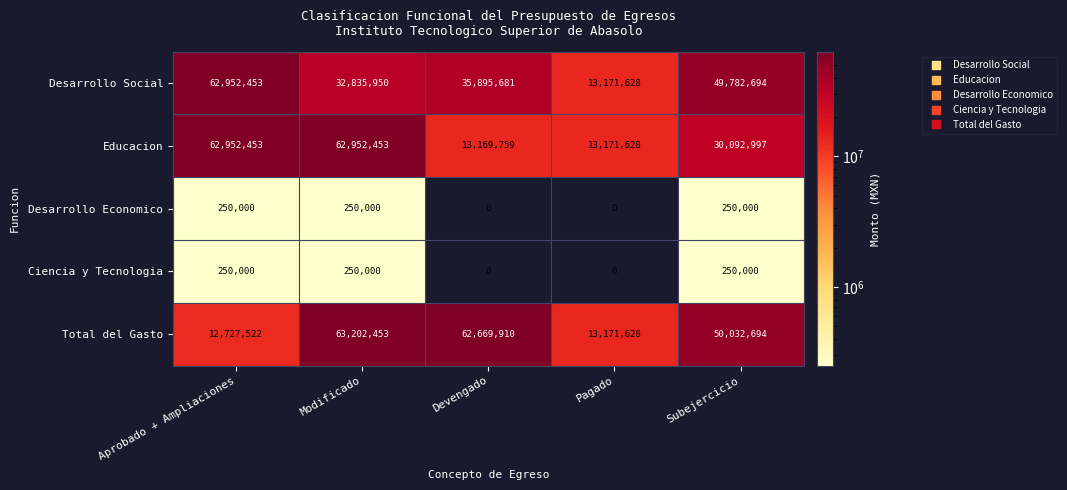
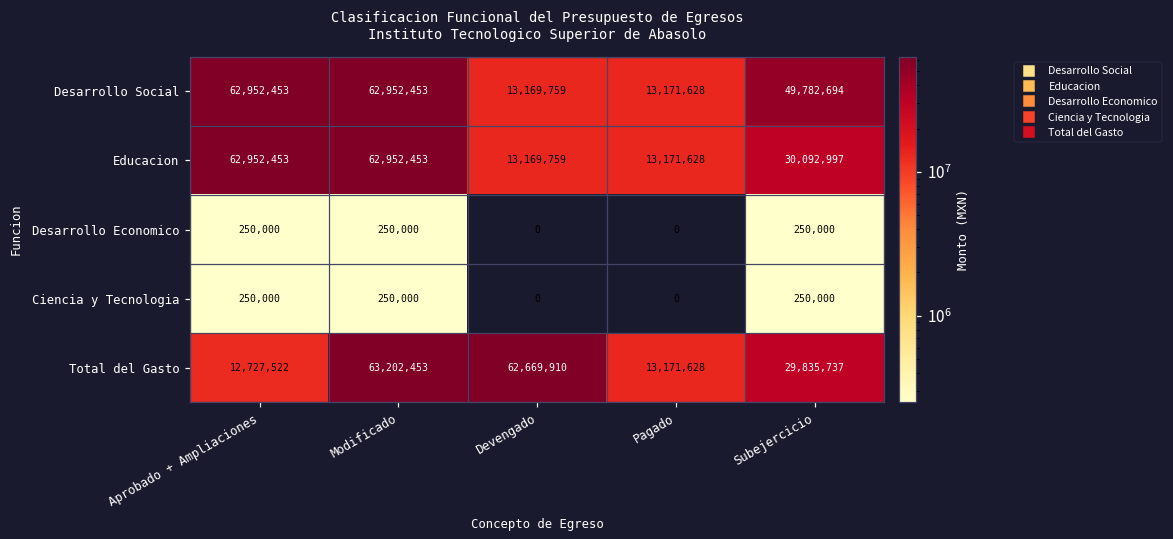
Desarrollo Social, Modificado: 32,835,950 -> 62,952,453
Desarrollo Social, Devengado: 35,895,681 -> 13,169,759
Total del Gasto, Subejercicio: 50,032,694 -> 29,835,737
